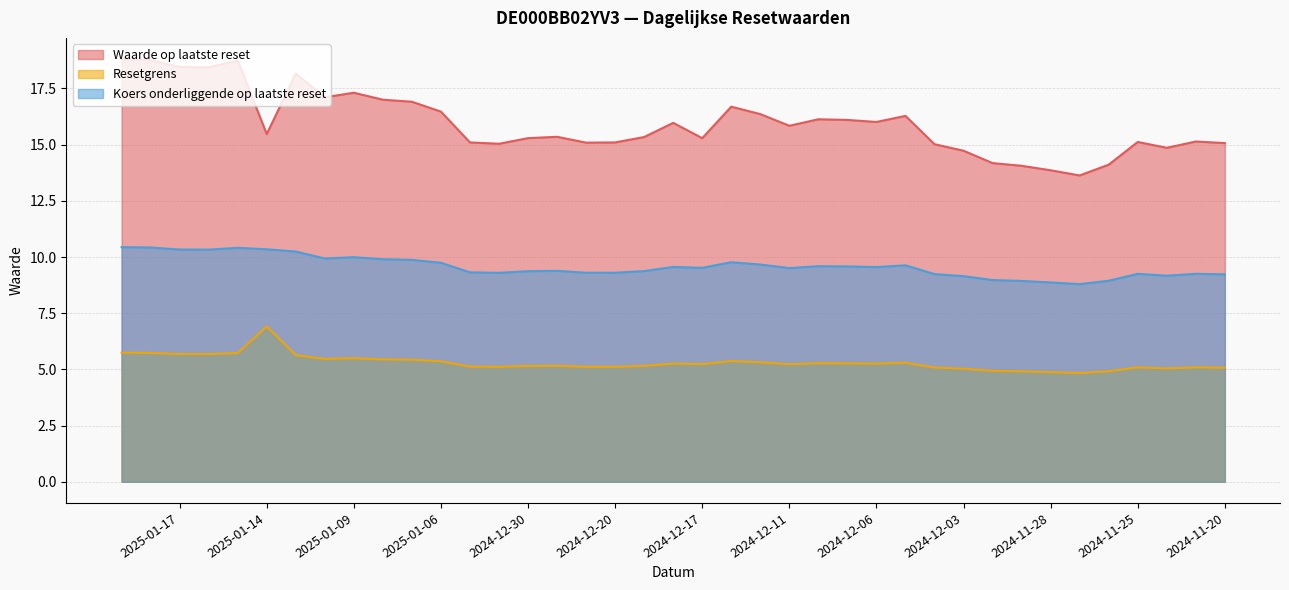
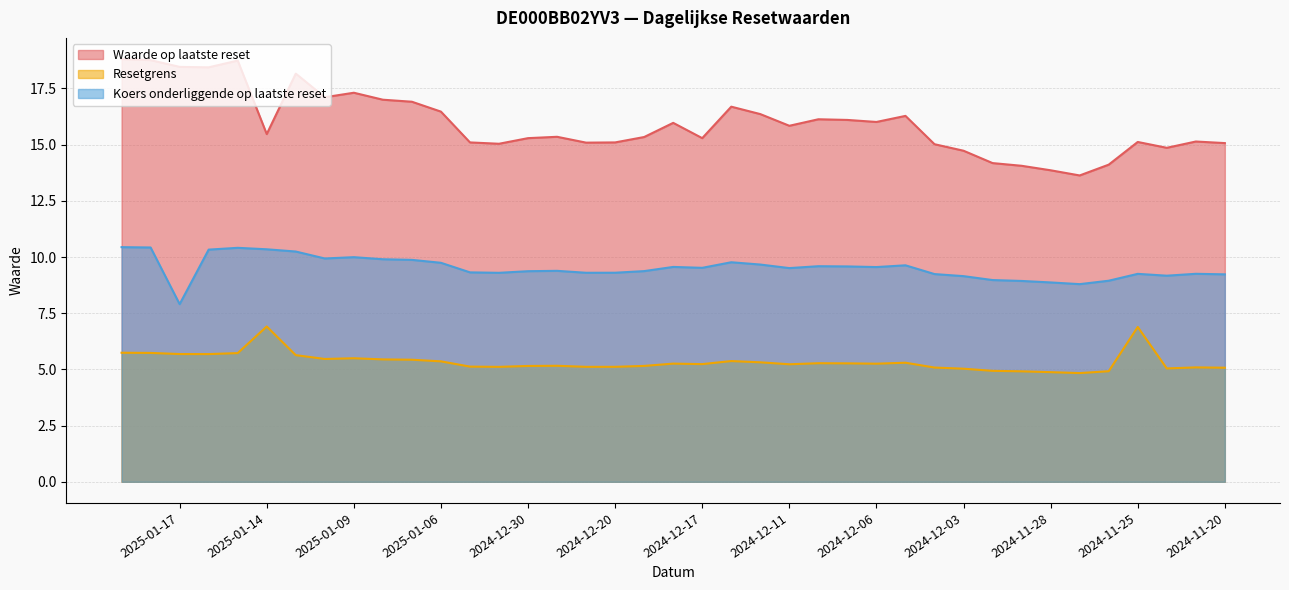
Koers onderliggende op laatste reset, 2025-01-17: 10.3 -> 7.9
Resetgrens, 2024-11-25: 5.1 -> 6.9
